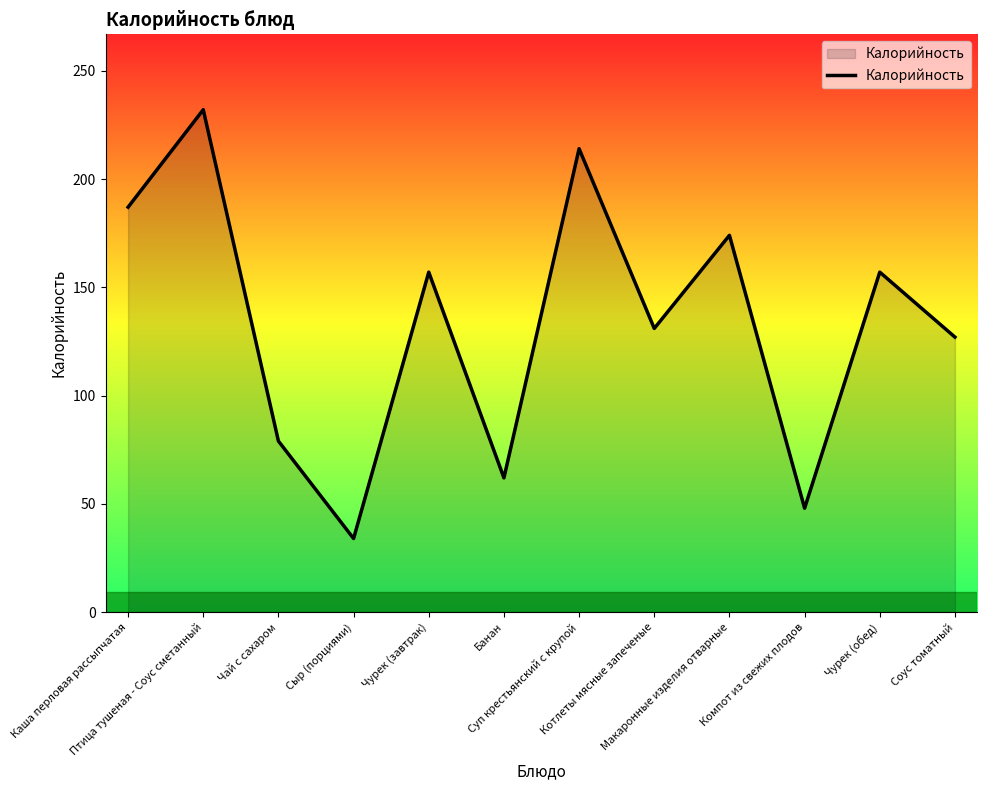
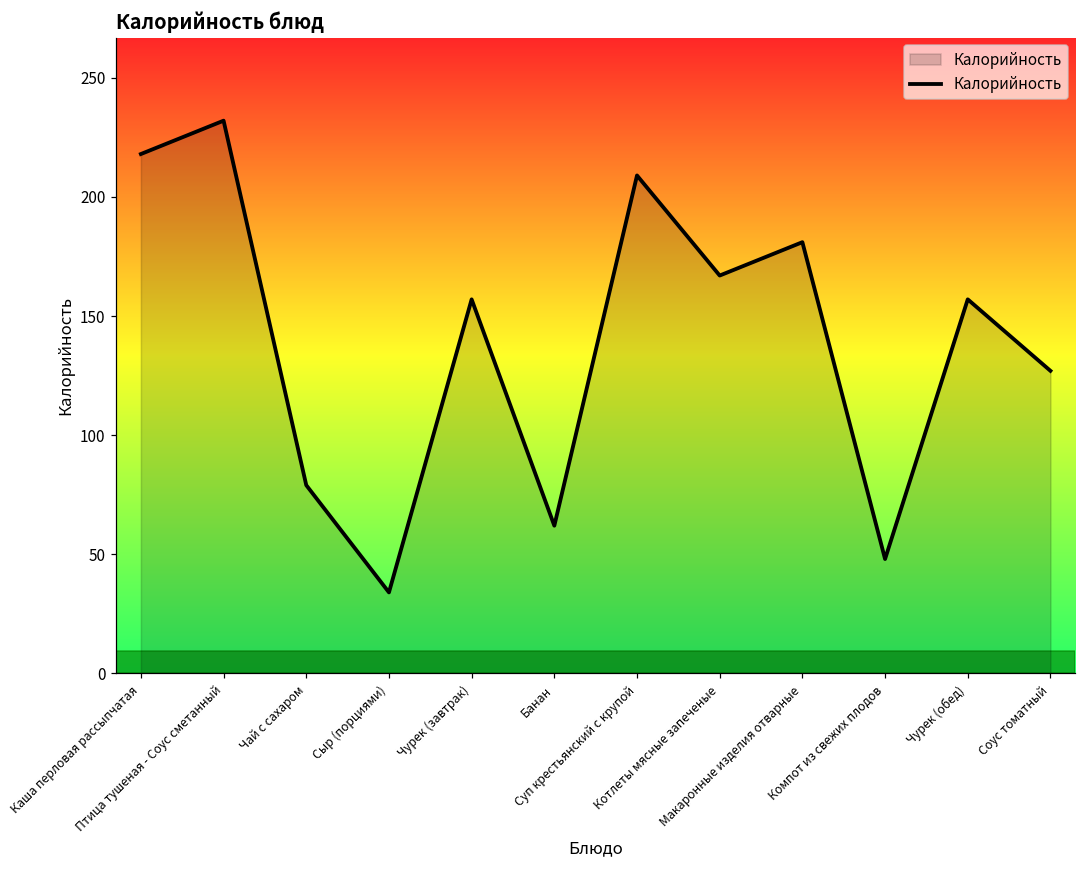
Каша перловая рассыпчатая: 187 -> 218
Суп крестьянский с крупой: 214 -> 209
Котлеты мясные запеченые: 131 -> 167
Макаронные изделия отварные: 174 -> 181
